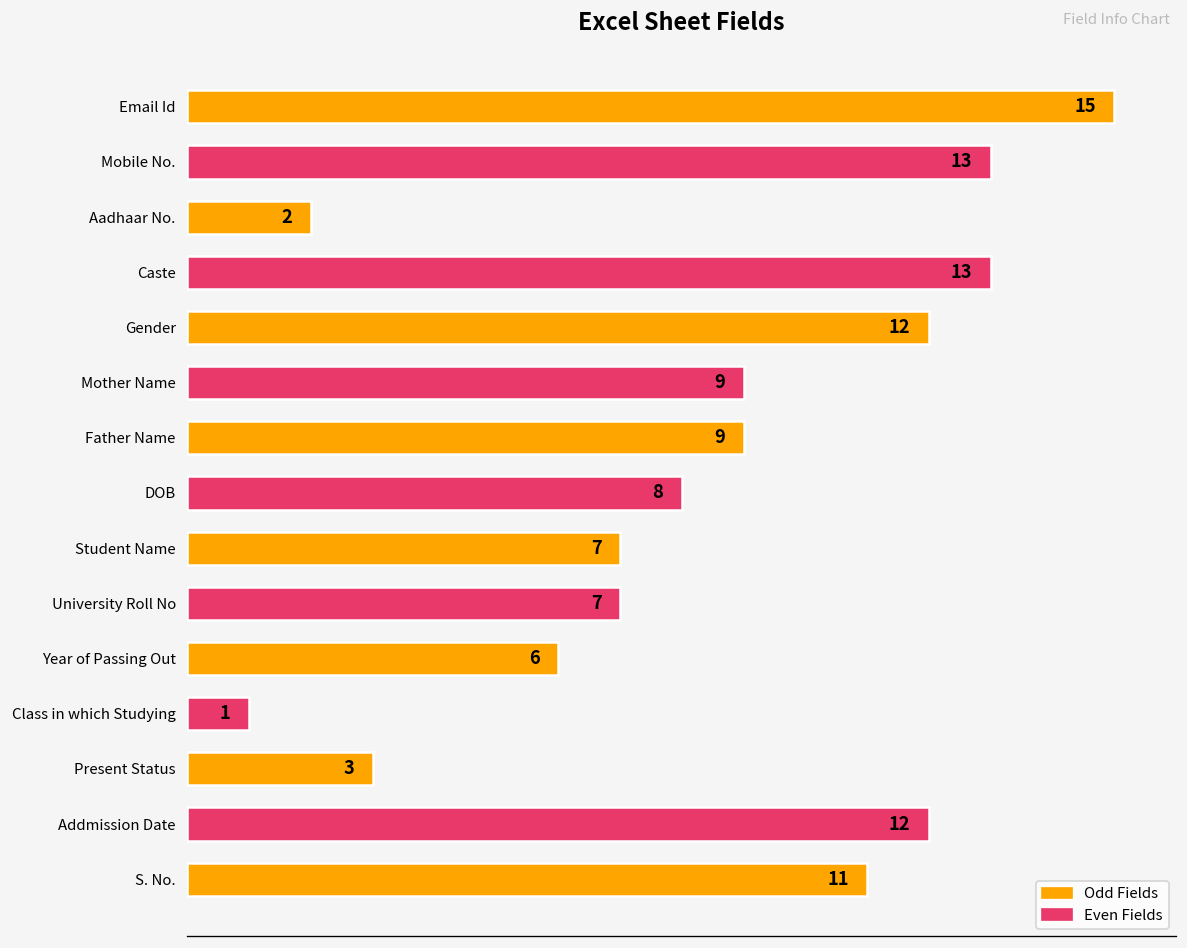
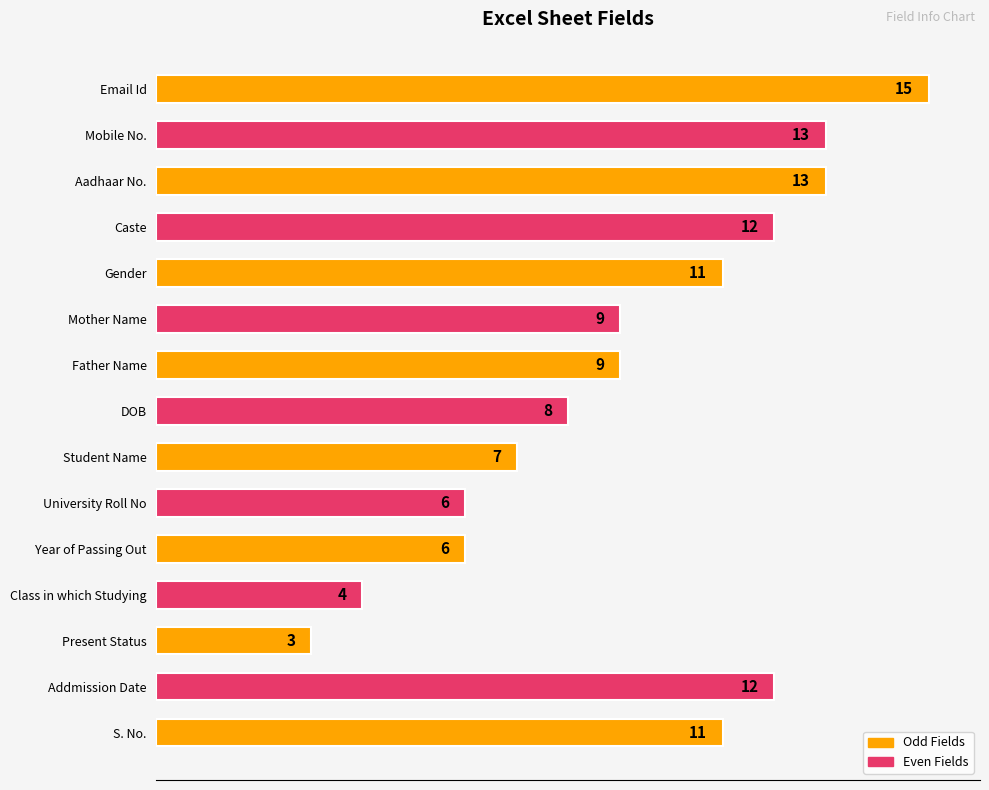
Aadhaar No.: 2 -> 13
Caste: 13 -> 12
Gender: 12 -> 11
University Roll No: 7 -> 6
Class in which Studying: 1 -> 4
